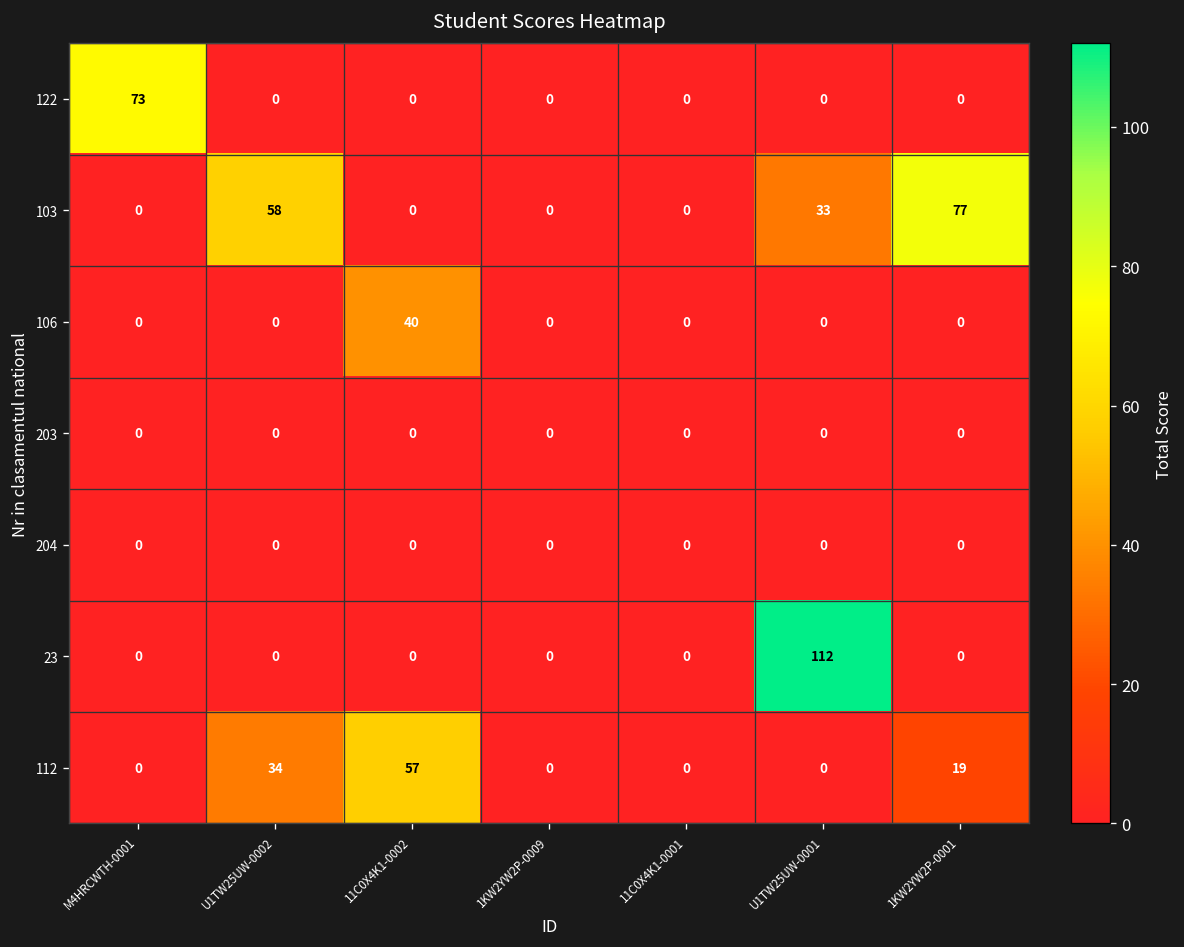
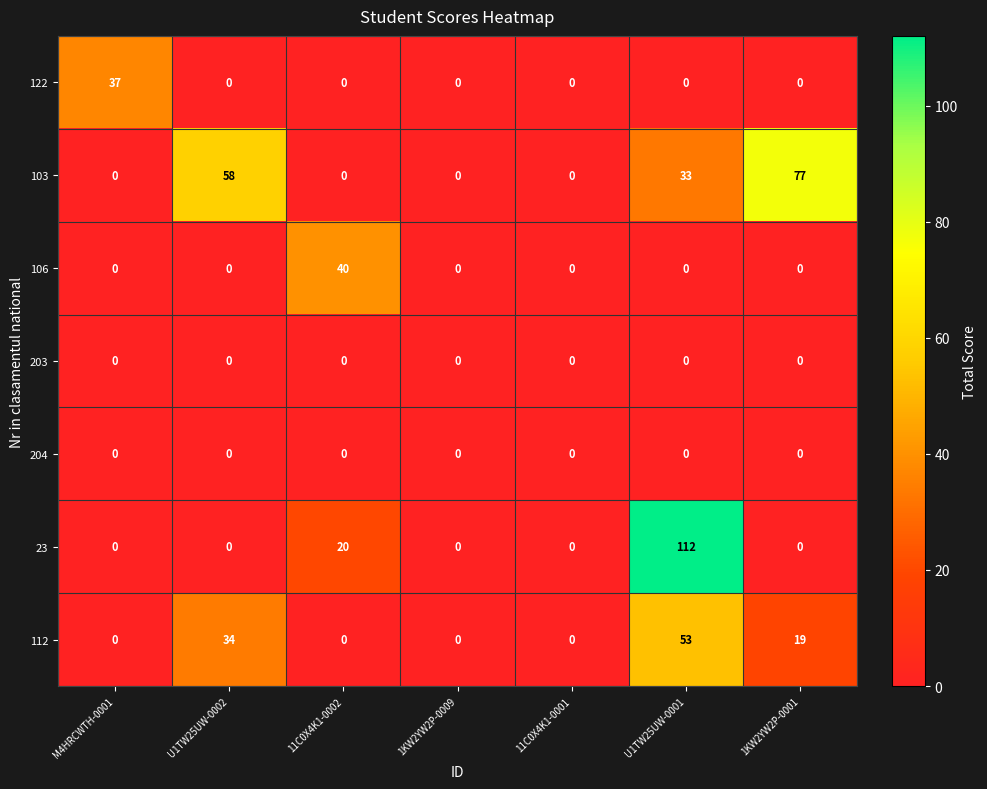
122, M4HRCWTH-0001: 73 -> 37
23, 11C0X4K1-0002: 0 -> 20
112, 11C0X4K1-0002: 57 -> 0
112, U1TW25UW-0001: 0 -> 53
